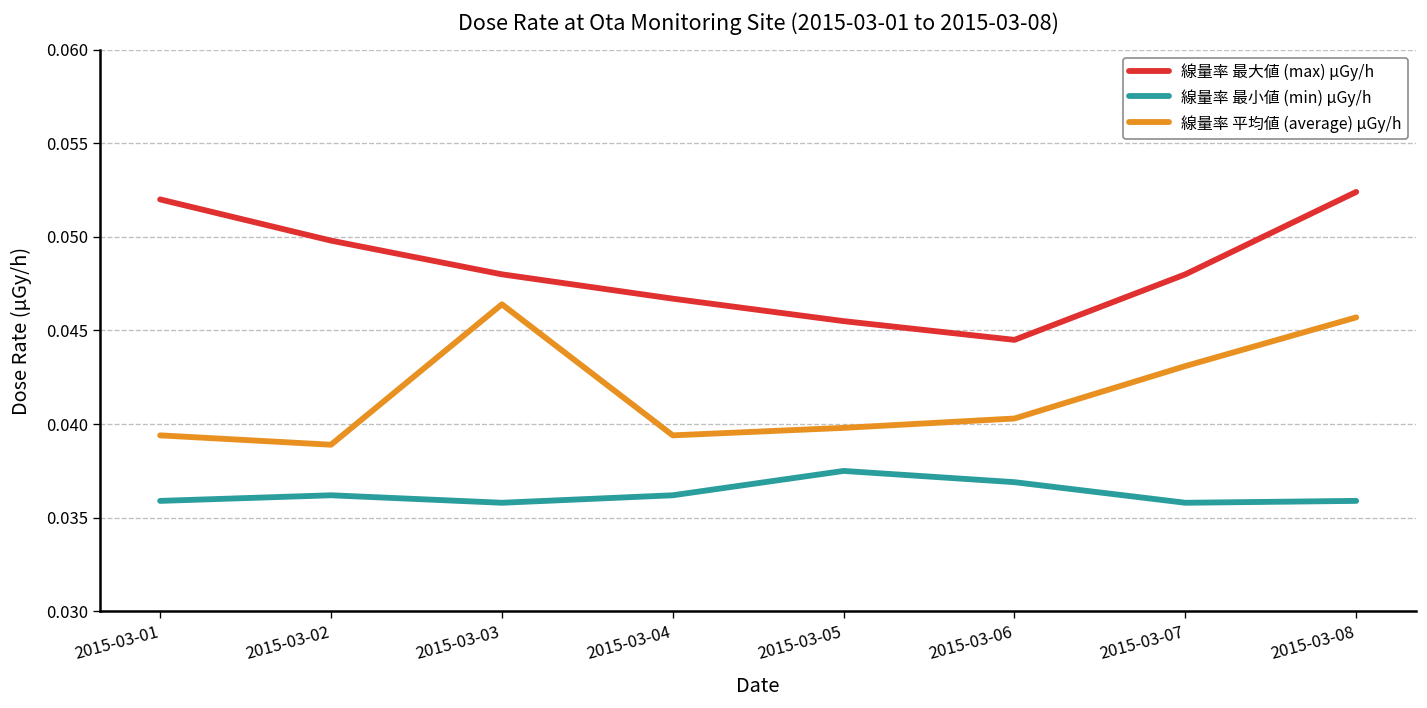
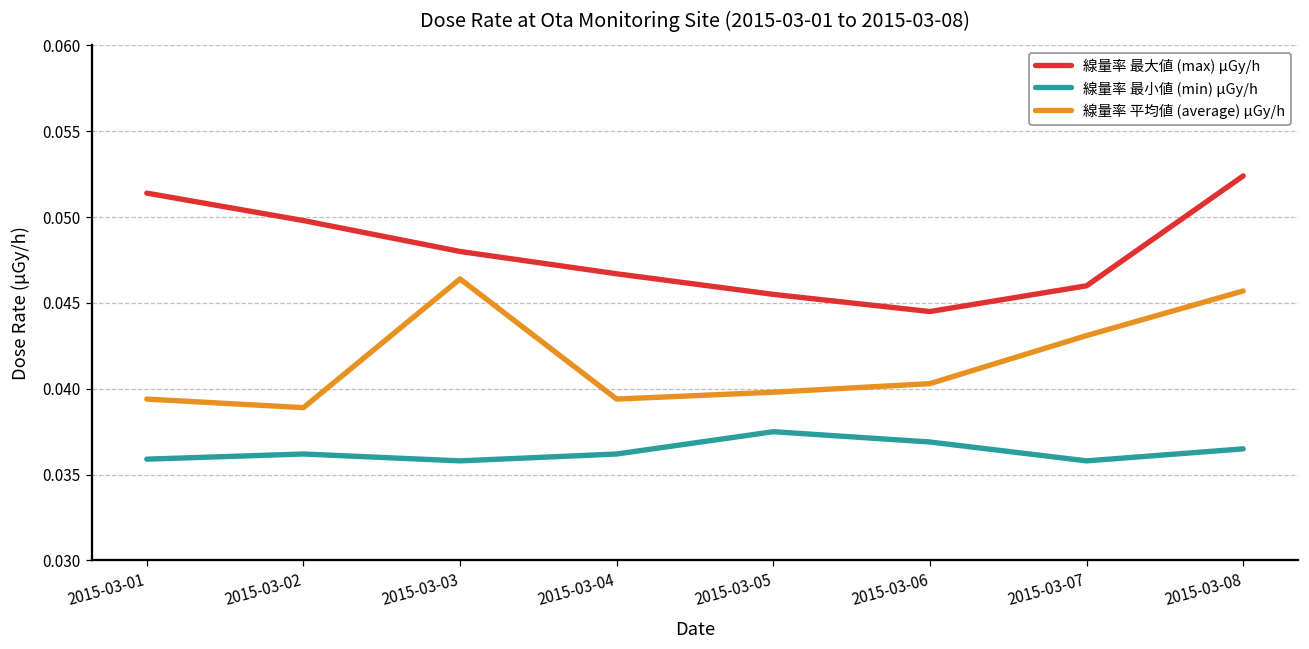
線量率 最大値 (max) μGy/h, 2015-03-01: 0.0520 -> 0.0514
線量率 最大値 (max) μGy/h, 2015-03-07: 0.048 -> 0.046
線量率 最小値 (min) μGy/h, 2015-03-08: 0.0359 -> 0.0365
